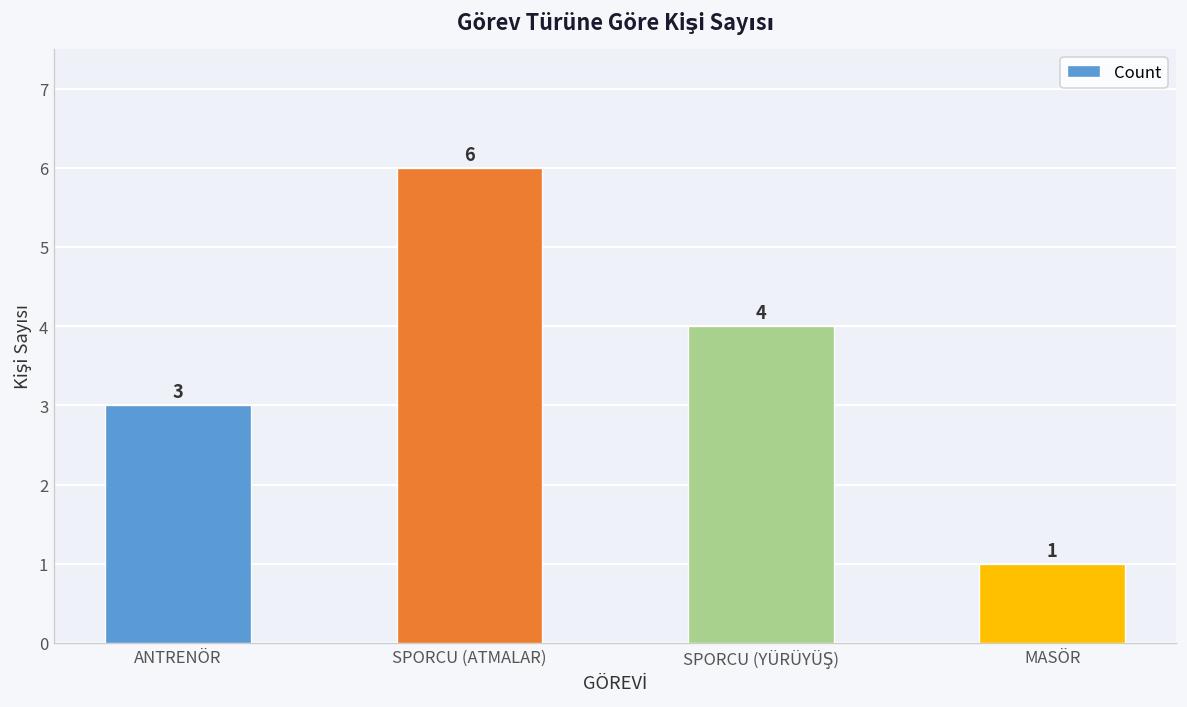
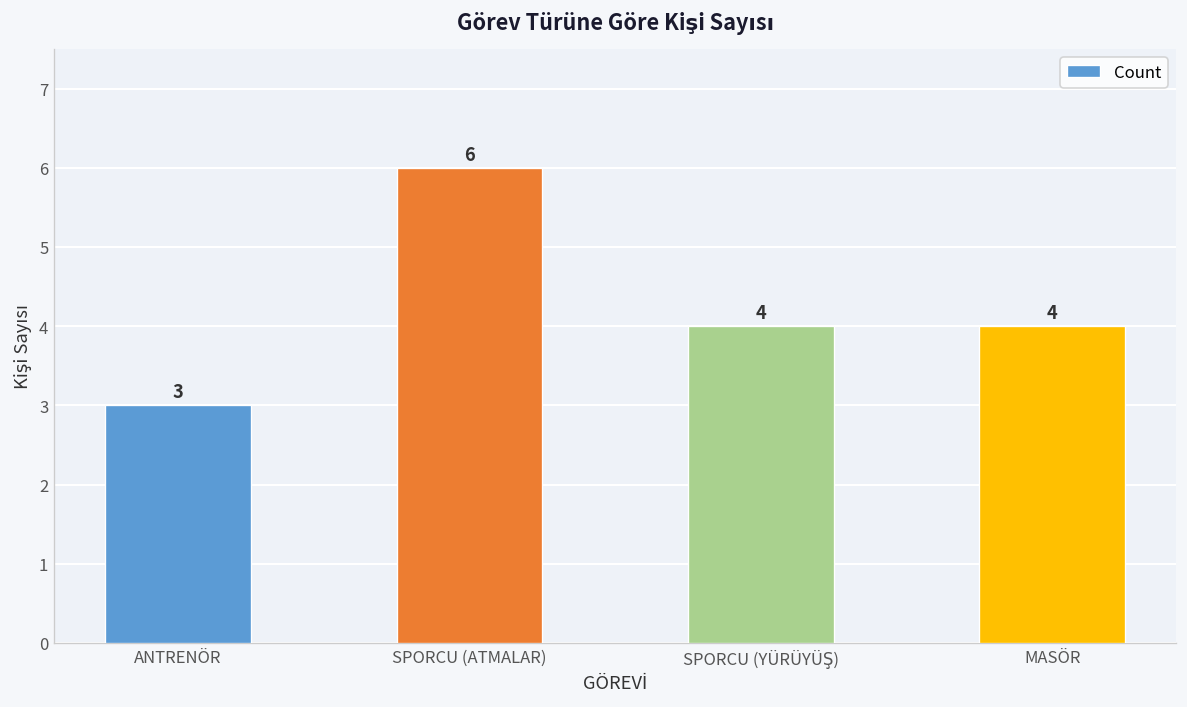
MASÖR: 1 -> 4
